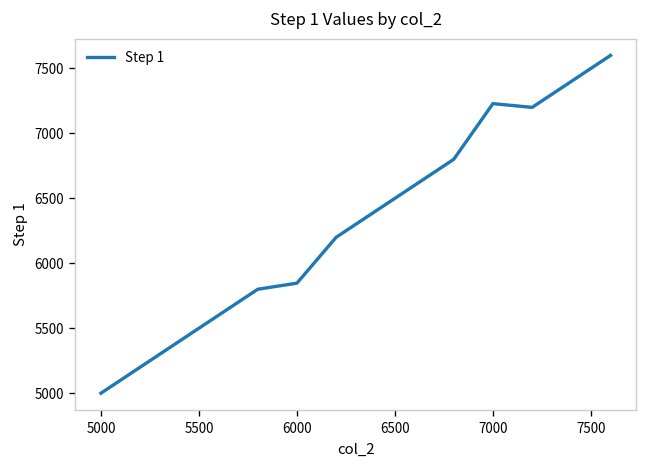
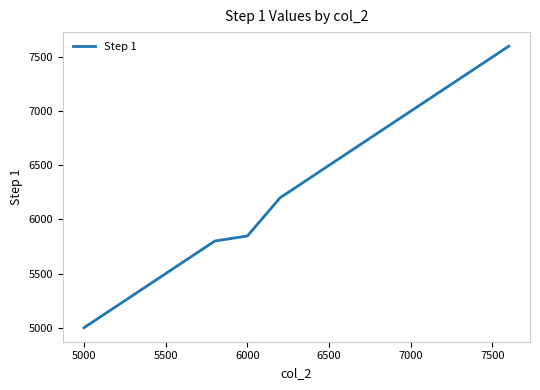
7000: 7230 -> 7000
